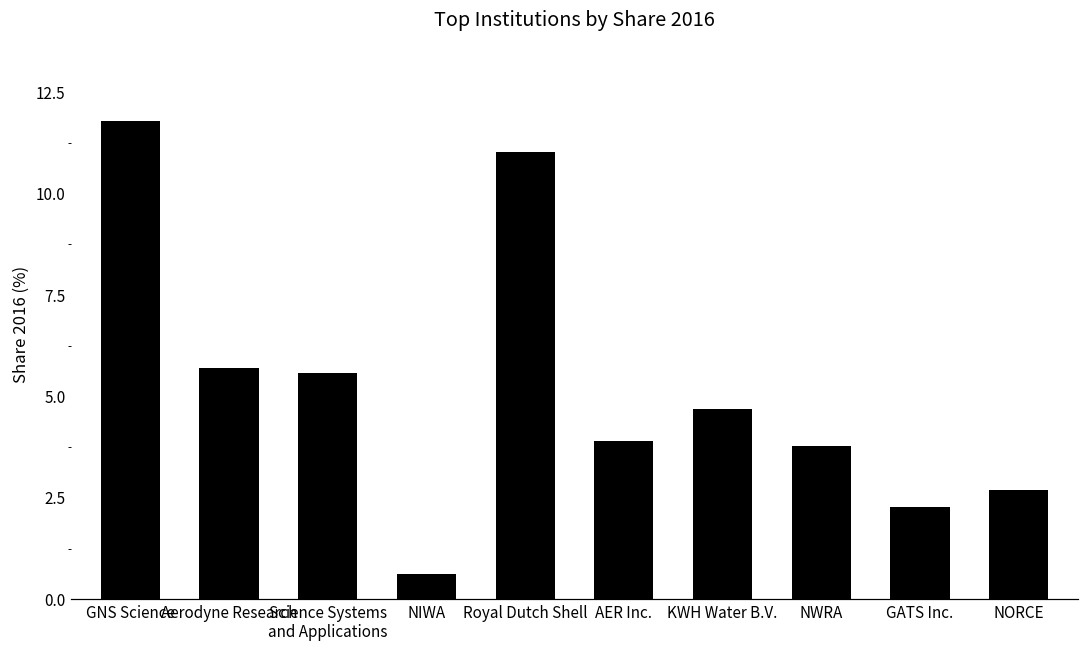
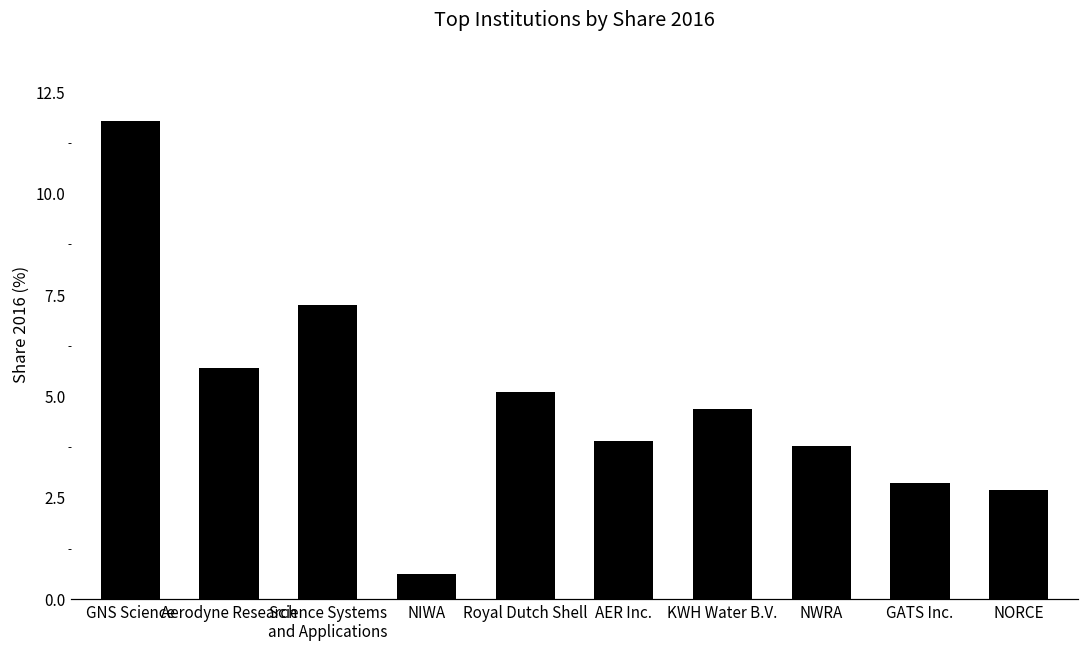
Science Systems and Applications: 5.6 -> 7.3
Royal Dutch Shell: 11.0 -> 5.1
GATS Inc.: 2.3 -> 2.9
